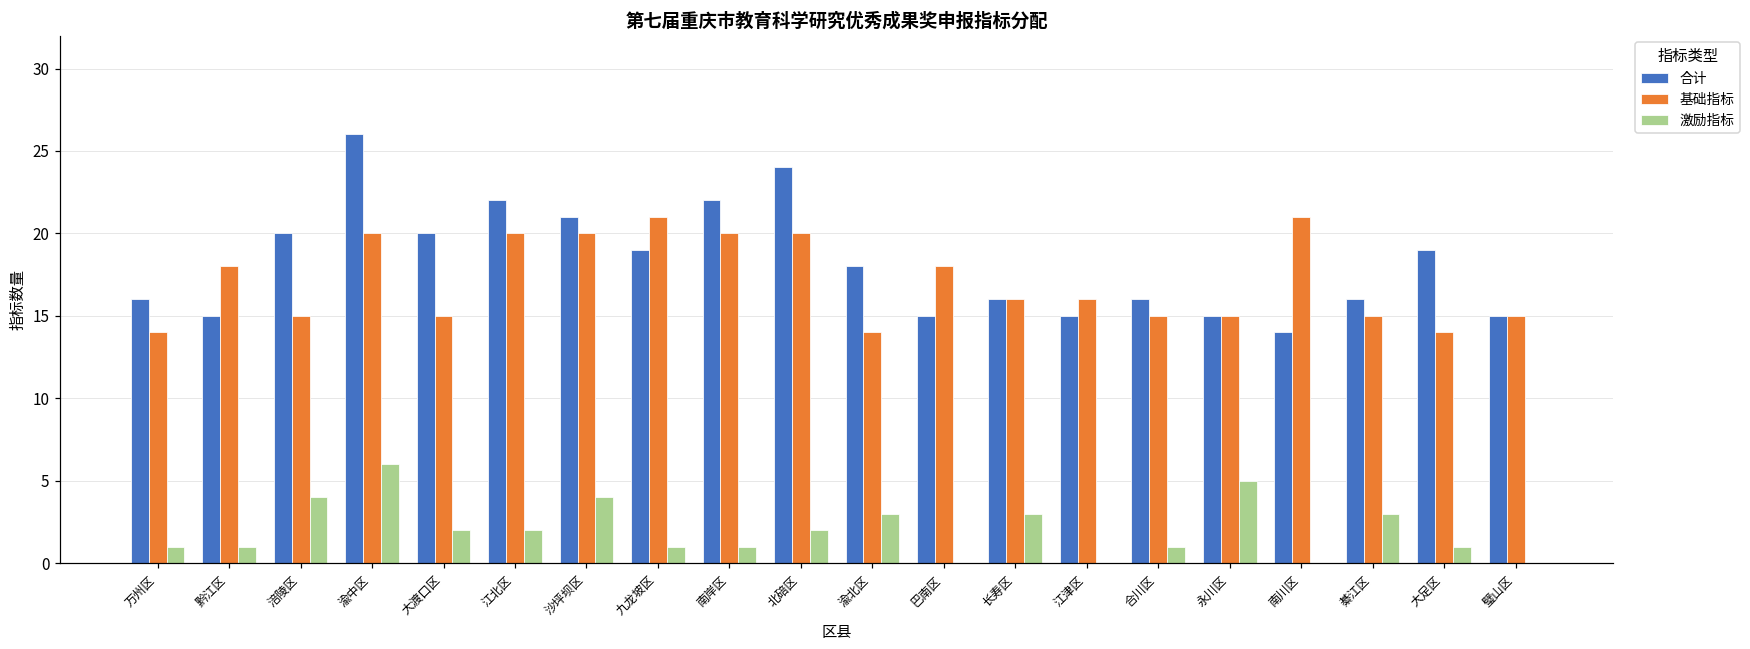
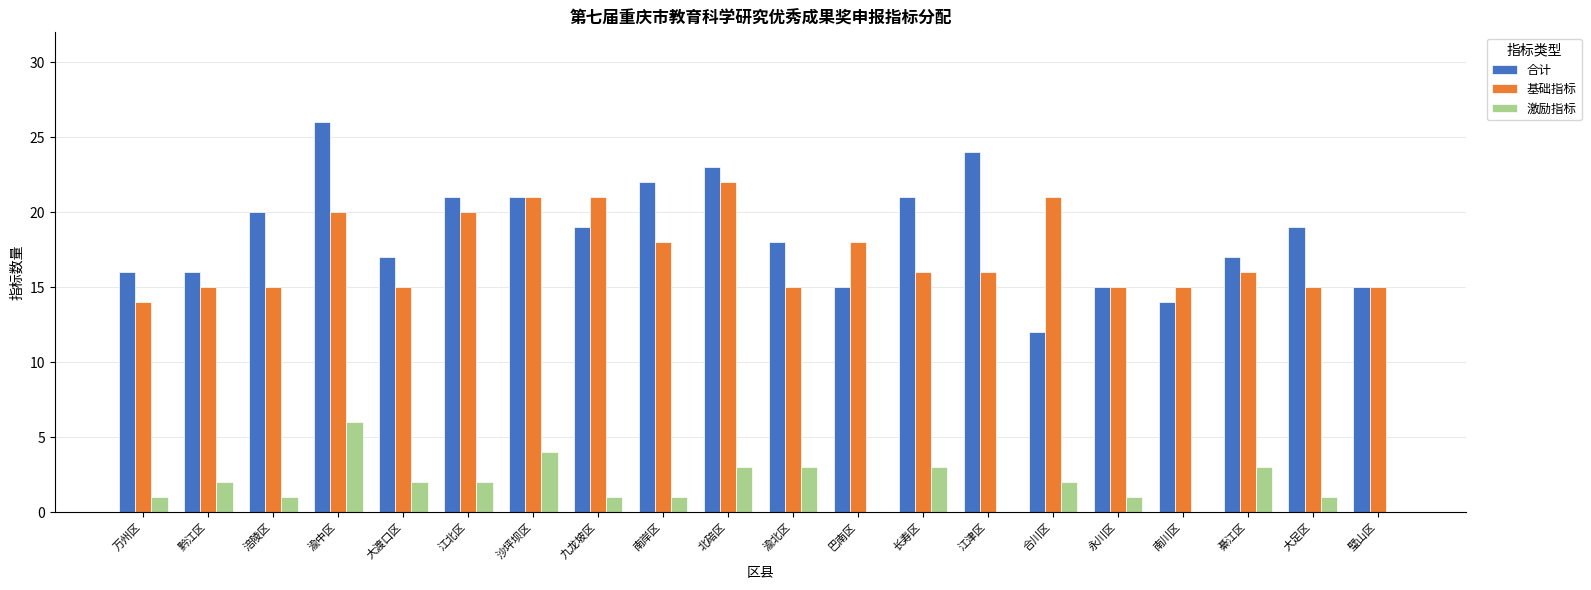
合计, 黔江区: 15 -> 16
基础指标, 黔江区: 18 -> 15
激励指标, 黔江区: 1 -> 2
激励指标, 涪陵区: 4 -> 1
合计, 大渡口区: 20 -> 17
合计, 江北区: 22 -> 21
基础指标, 沙坪坝区: 20 -> 21
基础指标, 南岸区: 20 -> 18
合计, 北碚区: 24 -> 23
基础指标, 北碚区: 20 -> 22
激励指标, 北碚区: 2 -> 3
基础指标, 渝北区: 14 -> 15
合计, 长寿区: 16 -> 21
合计, 江津区: 15 -> 24
合计, 合川区: 16 -> 12
基础指标, 合川区: 15 -> 21
激励指标, 合川区: 1 -> 2
激励指标, 永川区: 5 -> 1
基础指标, 南川区: 21 -> 15
合计, 綦江区: 16 -> 17
基础指标, 綦江区: 15 -> 16
基础指标, 大足区: 14 -> 15
